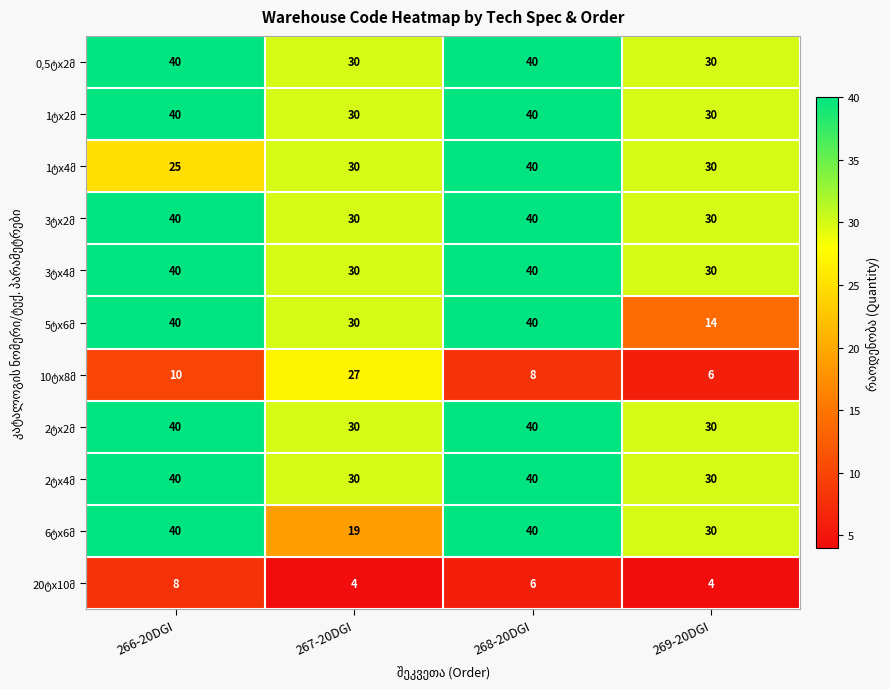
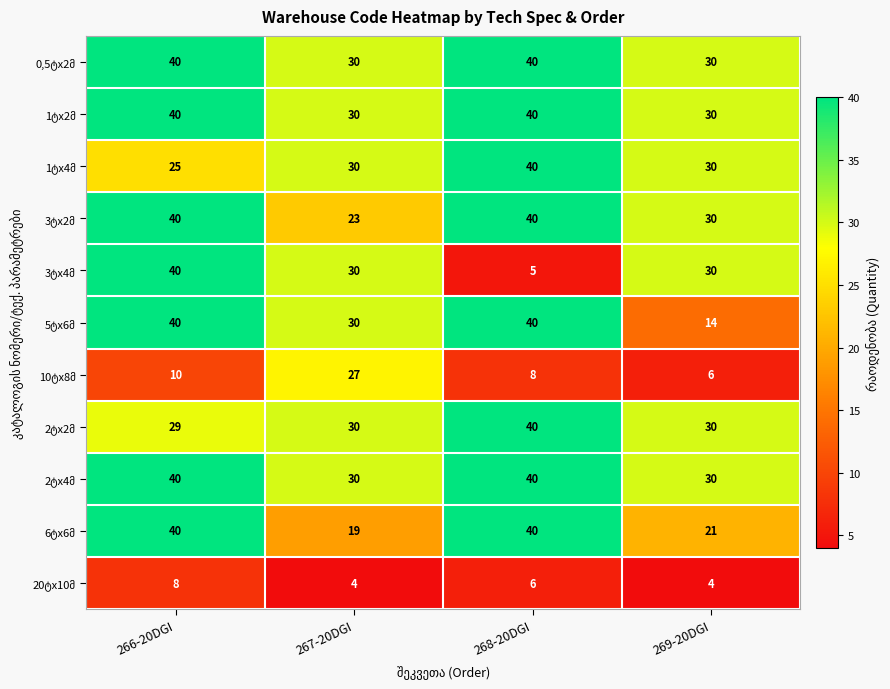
3ტх2მ, 267-20DGI: 30 -> 23
3ტх4მ, 268-20DGI: 40 -> 5
2ტх2მ, 266-20DGI: 40 -> 29
6ტх6მ, 269-20DGI: 30 -> 21
